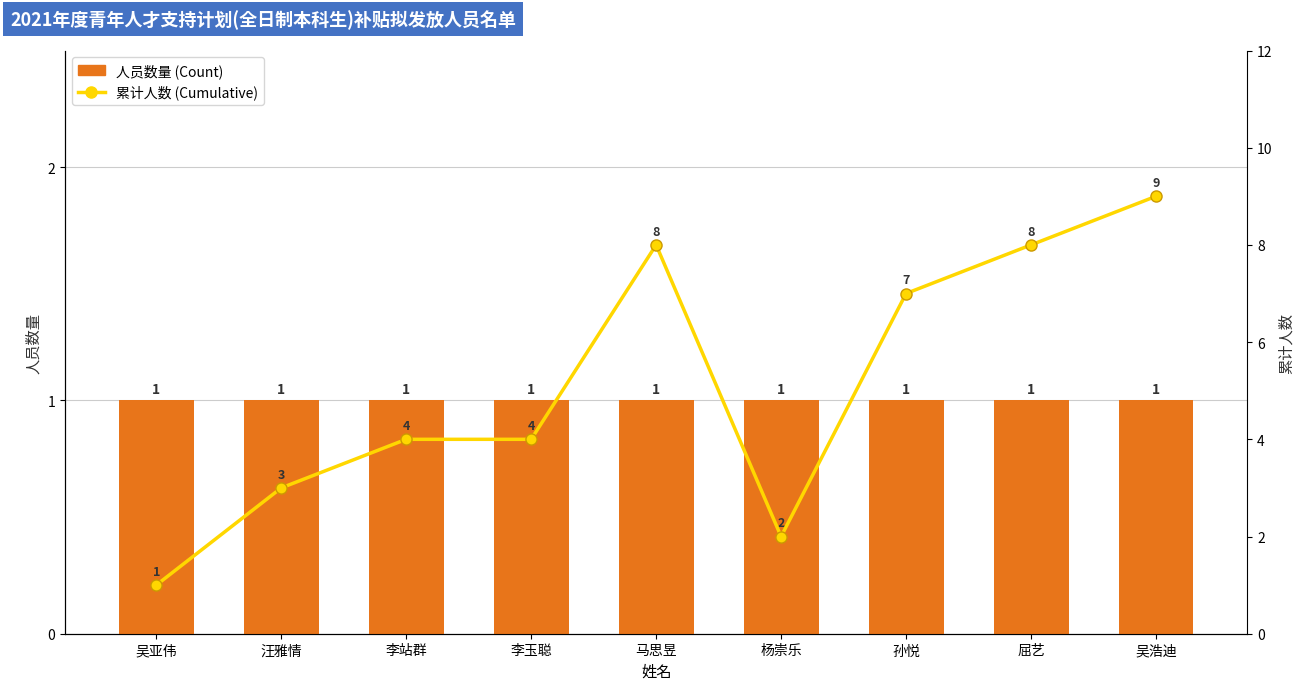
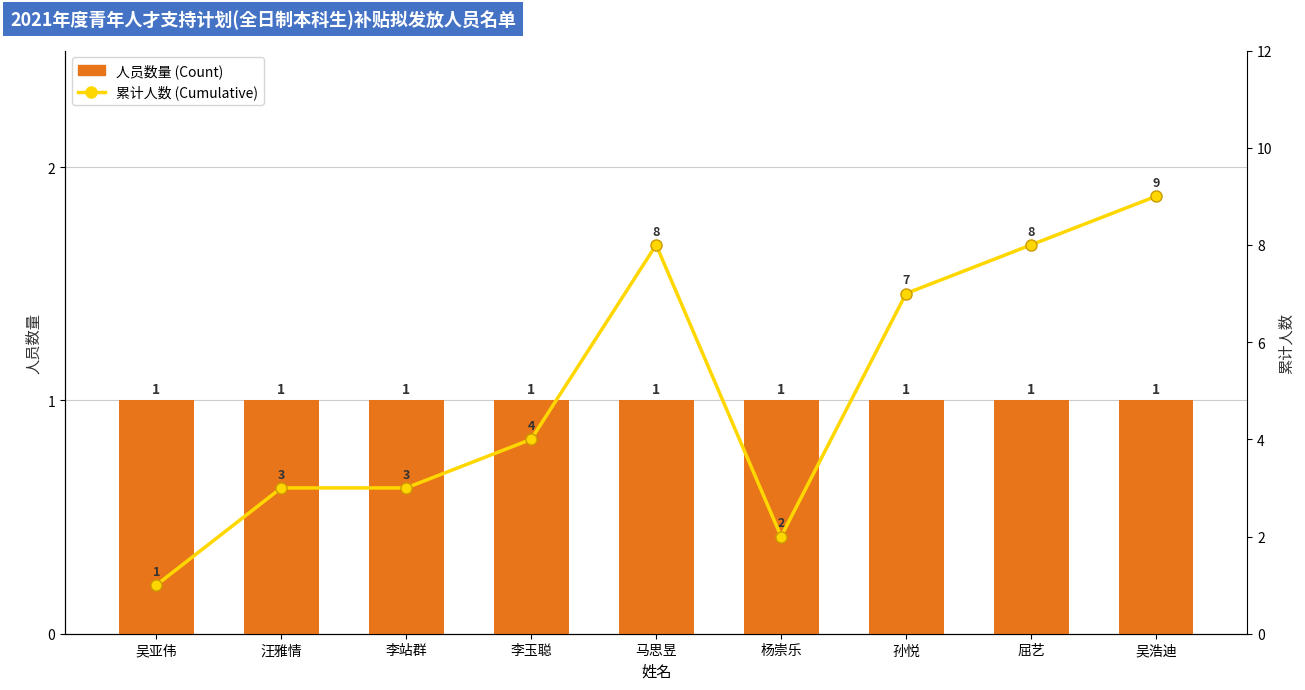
累计人数 (Cumulative), 李站群: 4 -> 3
